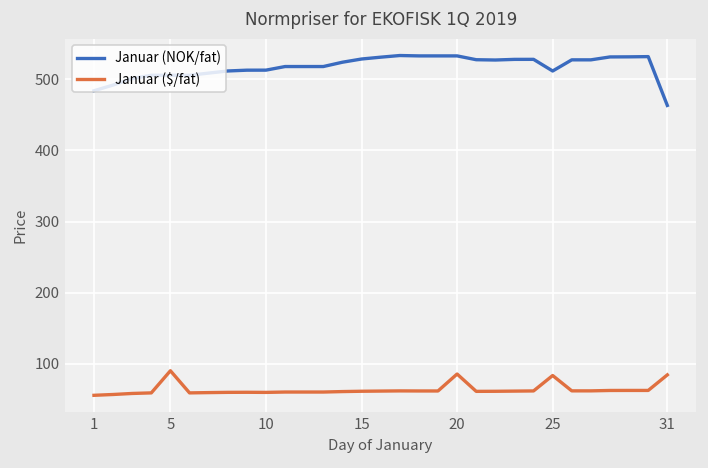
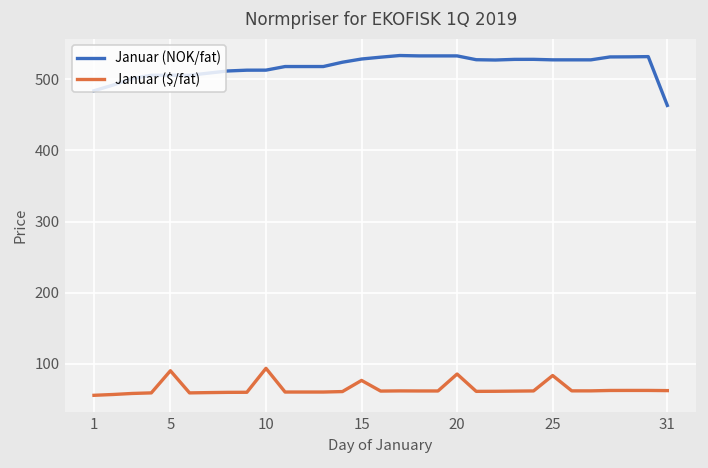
Januar ($/fat), 10: 60 -> 90
Januar ($/fat), 15: 60 -> 80
Januar (NOK/fat), 25: 510 -> 530
Januar ($/fat), 31: 80 -> 60
